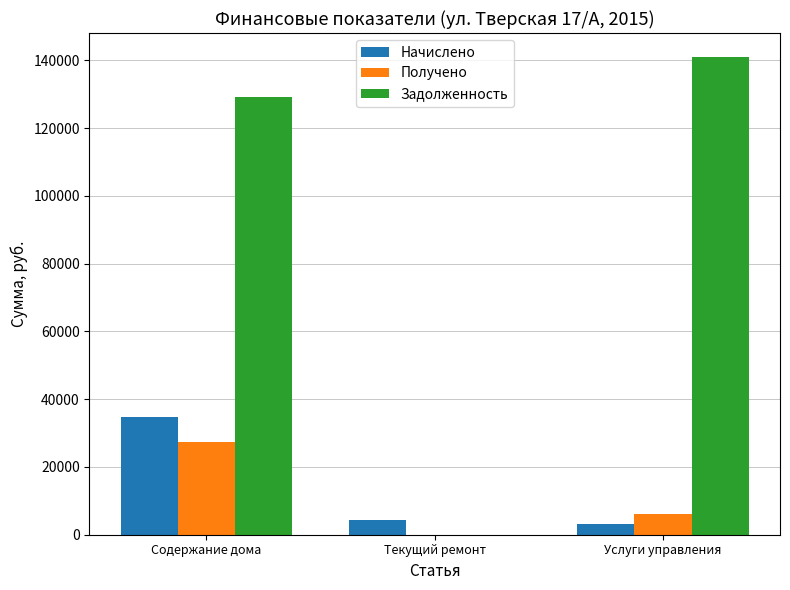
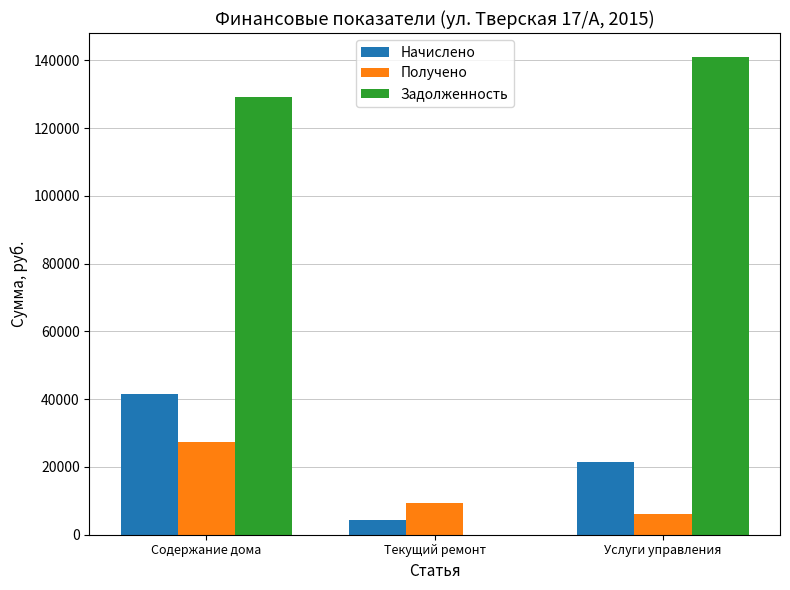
Начислено, Содержание дома: 35000 -> 42000
Получено, Текущий ремонт: 0 -> 9000
Начислено, Услуги управления: 3000 -> 21000
